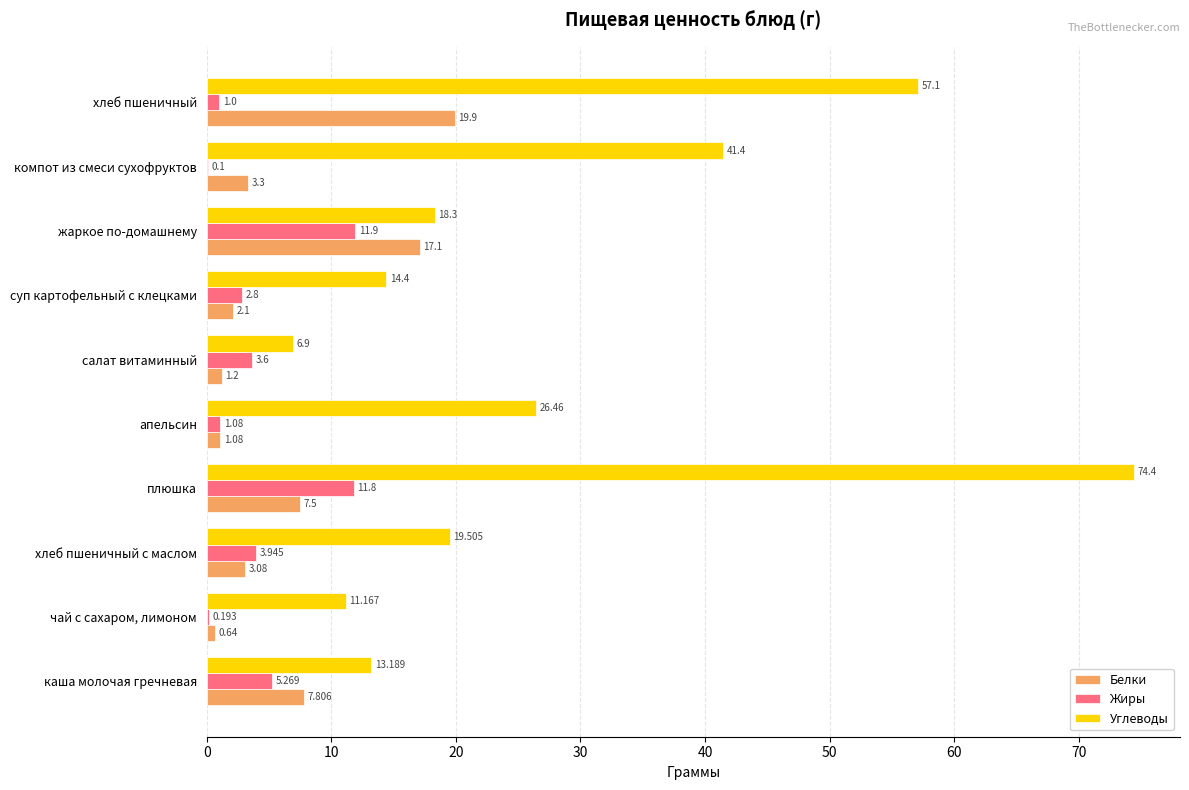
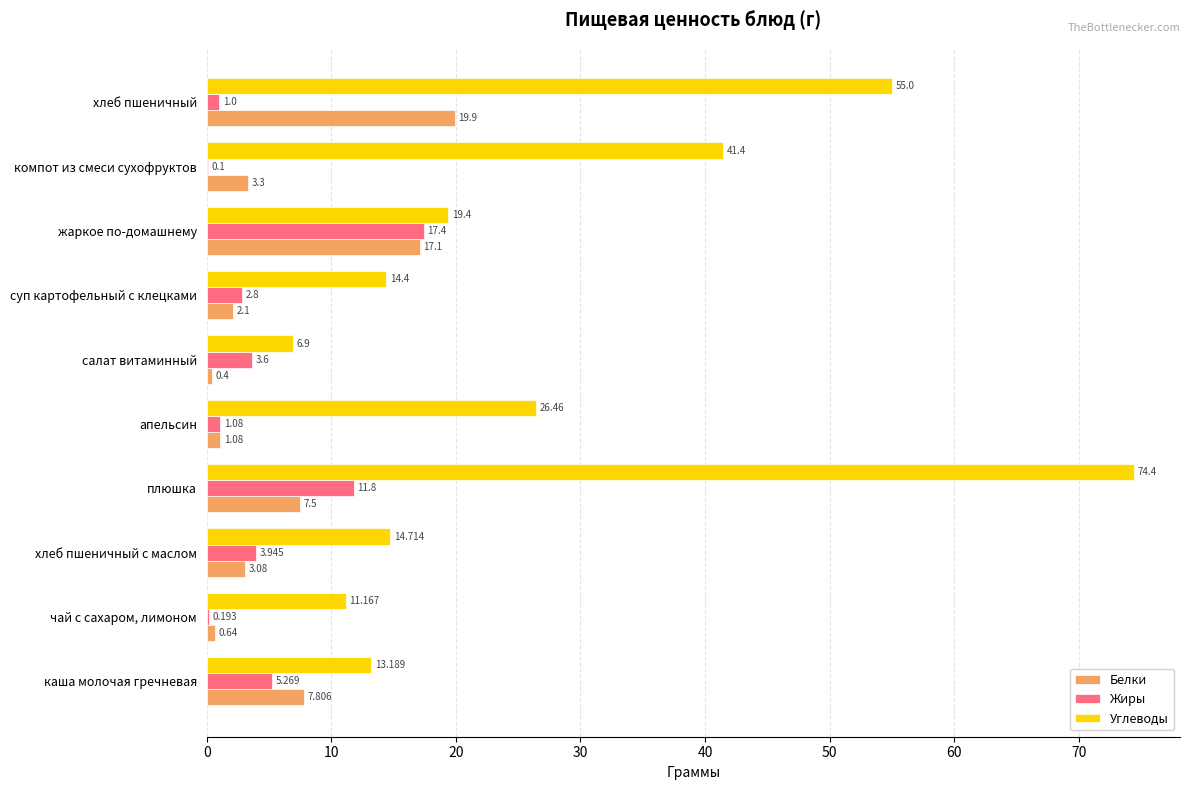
Углеводы, хлеб пшеничный: 57.1 -> 55.0
Углеводы, жаркое по-домашнему: 18.3 -> 19.4
Жиры, жаркое по-домашнему: 11.9 -> 17.4
Белки, салат витаминный: 1.2 -> 0.4
Углеводы, хлеб пшеничный с маслом: 19.505 -> 14.714
